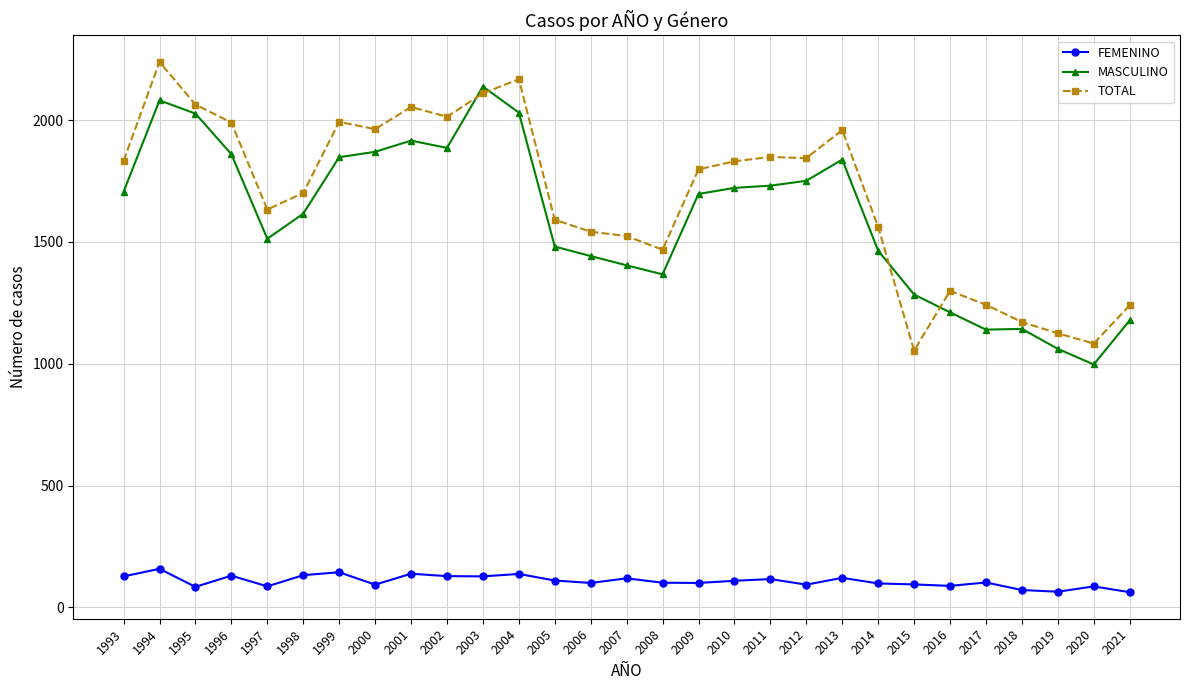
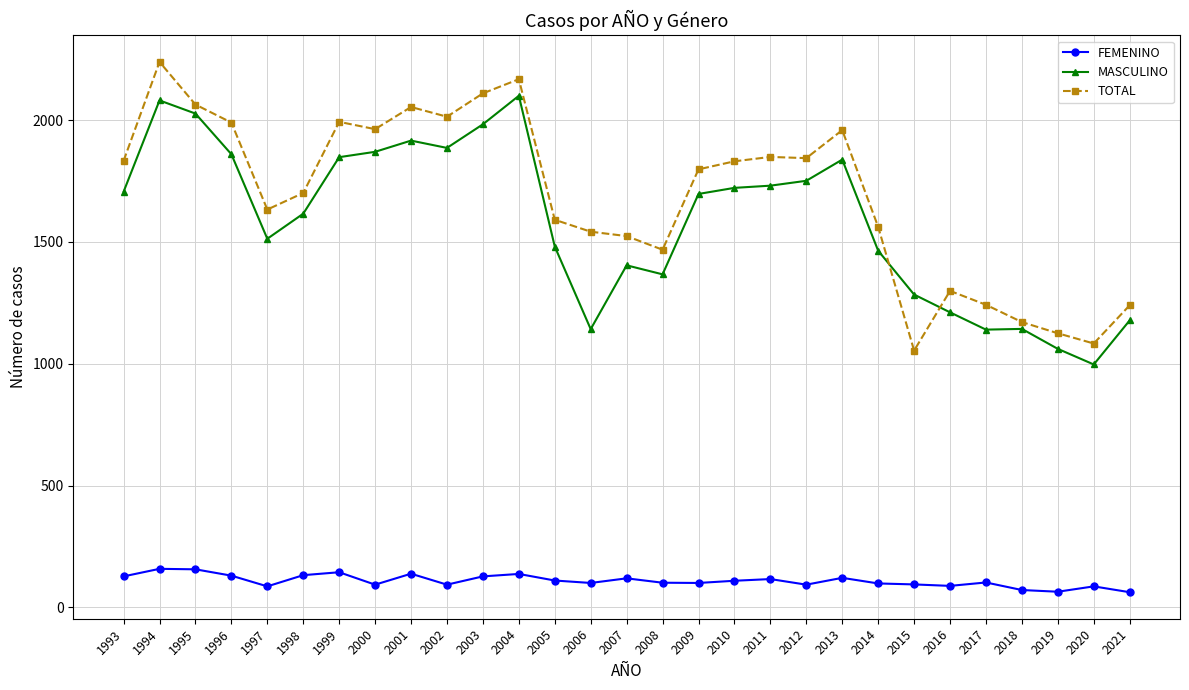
FEMENINO, 1995: 80 -> 160
FEMENINO, 2002: 130 -> 90
MASCULINO, 2003: 2140 -> 1980
MASCULINO, 2004: 2030 -> 2100
MASCULINO, 2006: 1440 -> 1140
